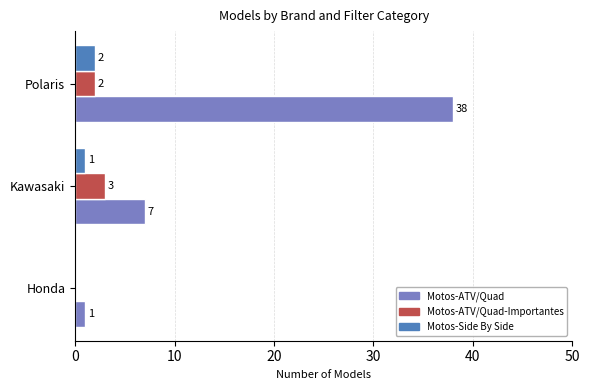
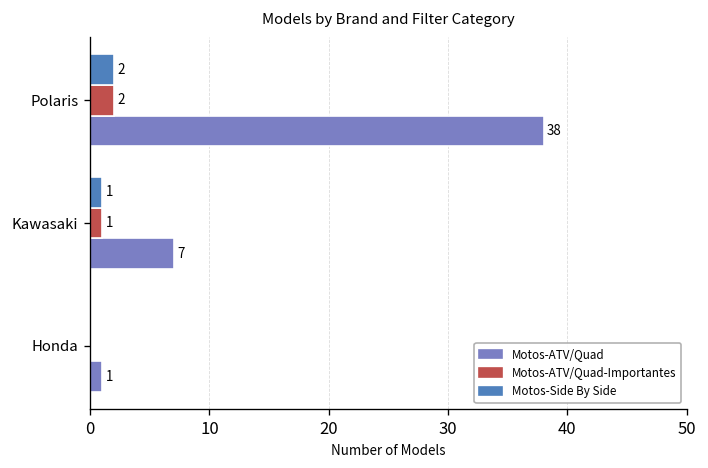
Motos-ATV/Quad-Importantes, Kawasaki: 3 -> 1
